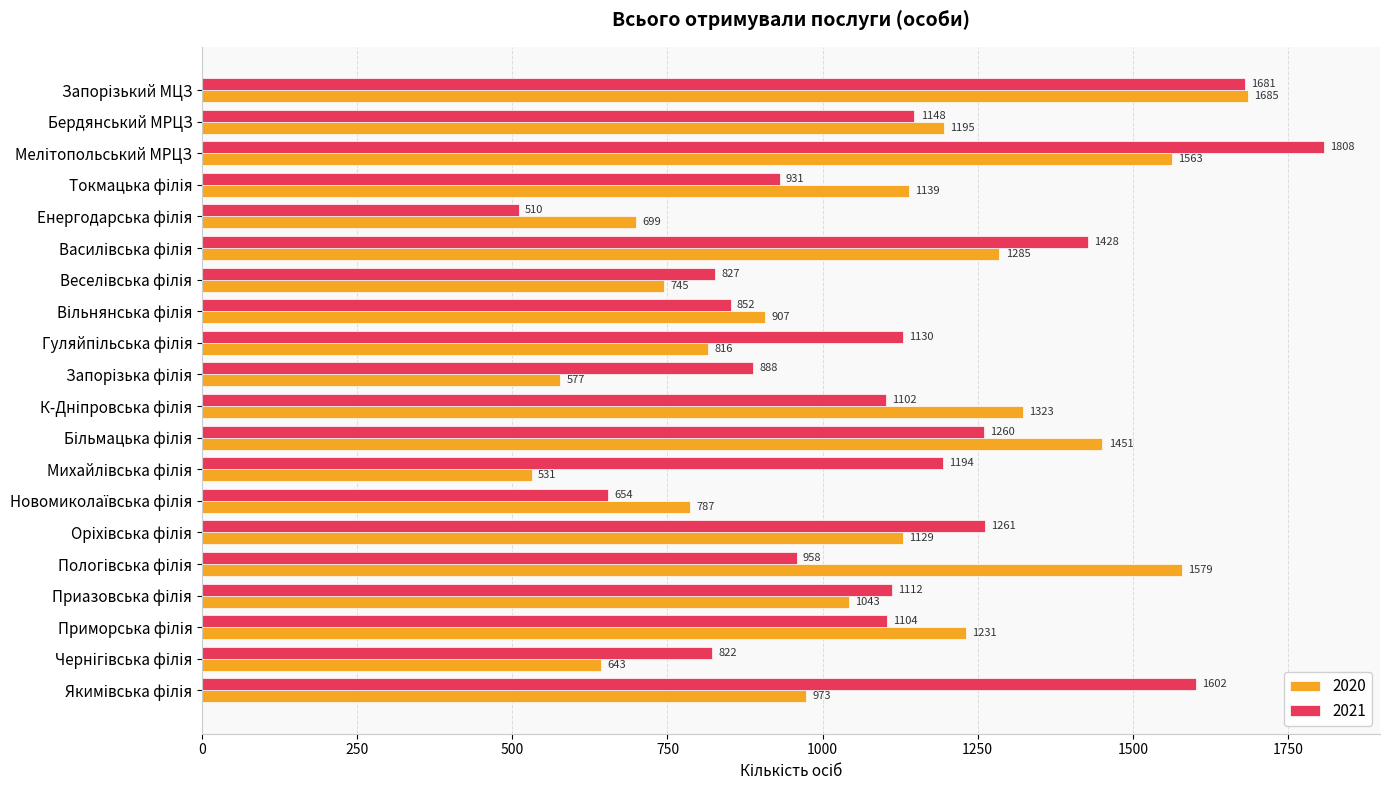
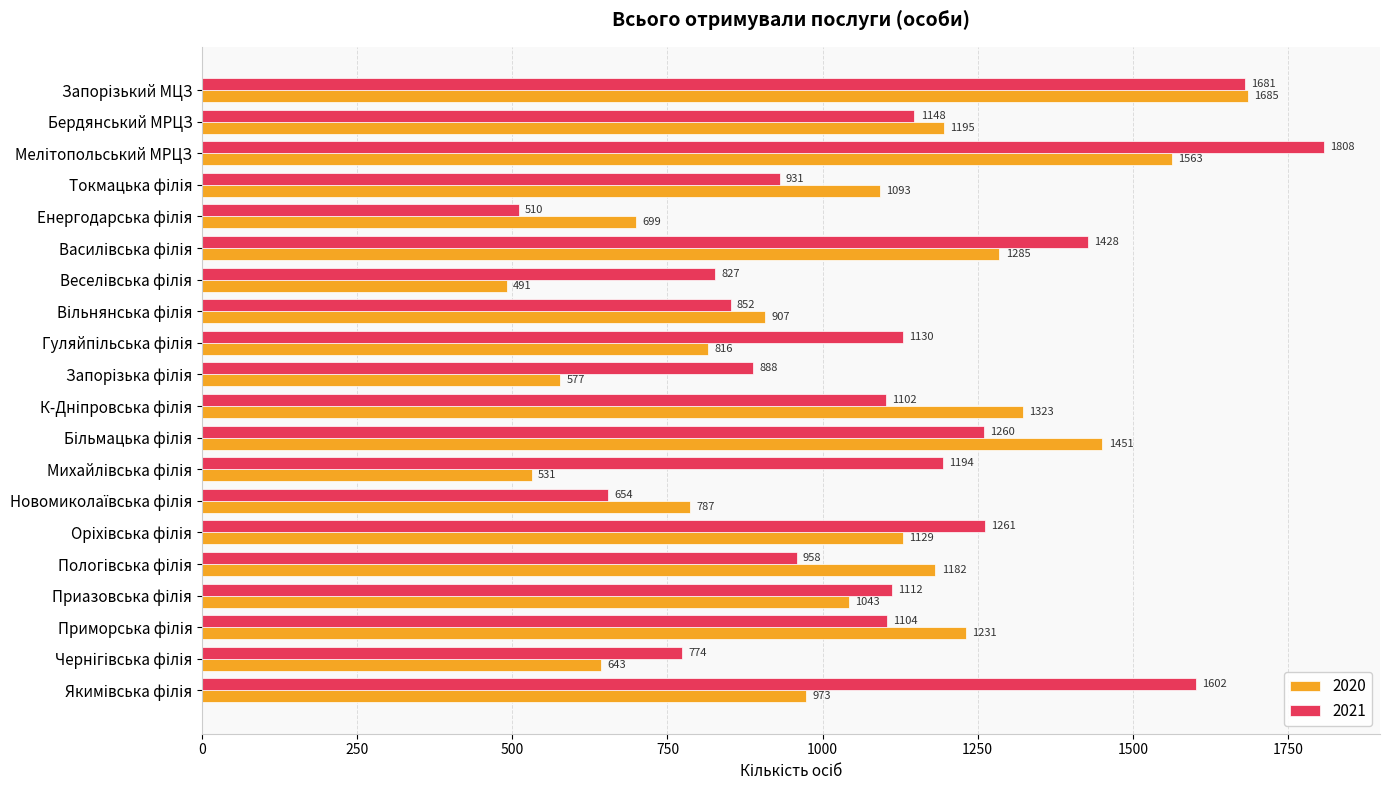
2020, Токмацька філія: 1139 -> 1093
2020, Веселівська філія: 745 -> 491
2020, Пологівська філія: 1579 -> 1182
2021, Чернігівська філія: 822 -> 774
